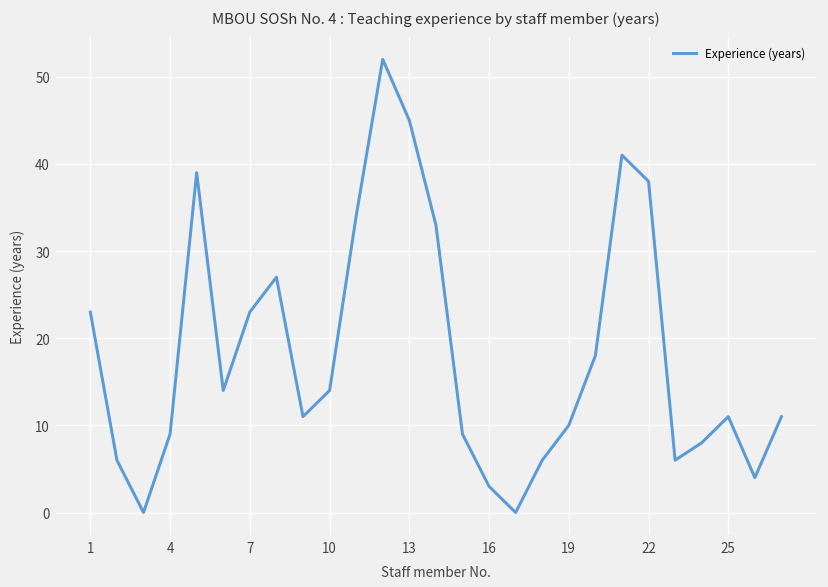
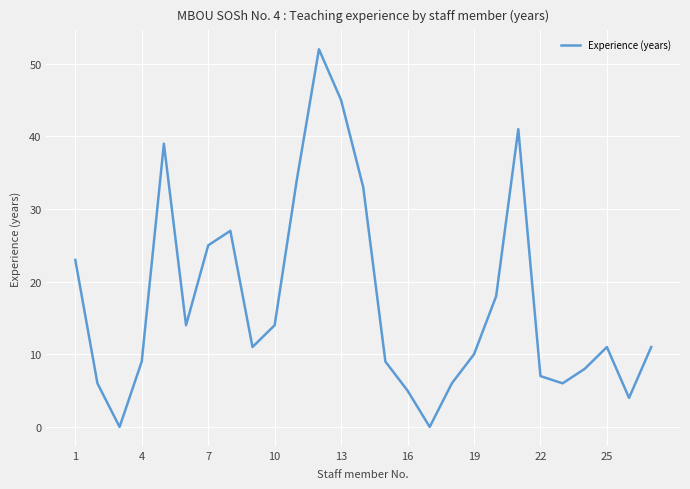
7: 23 -> 25
16: 3 -> 5
22: 38 -> 7
